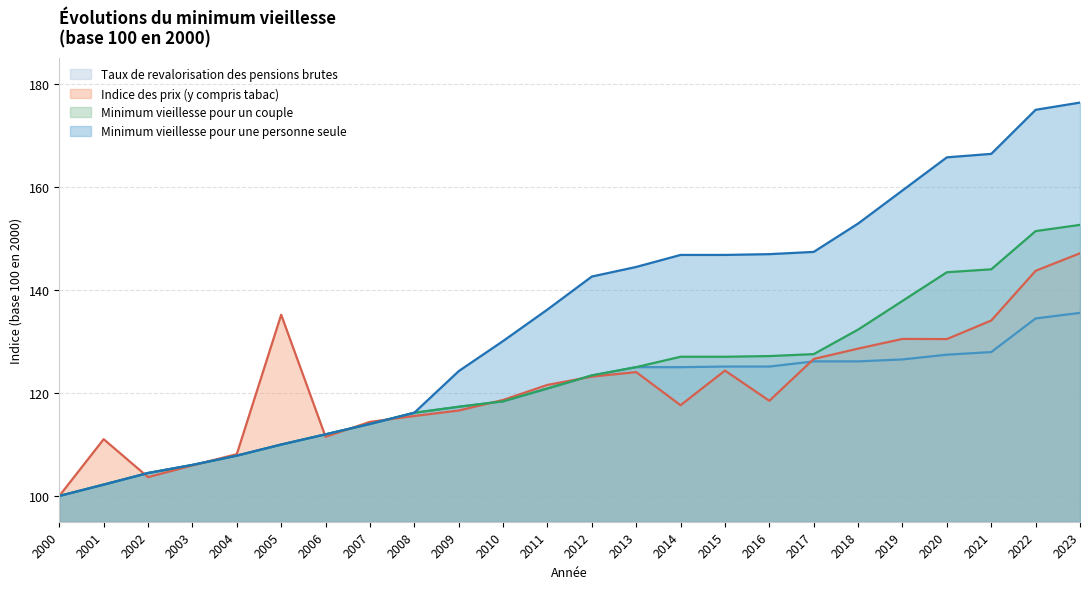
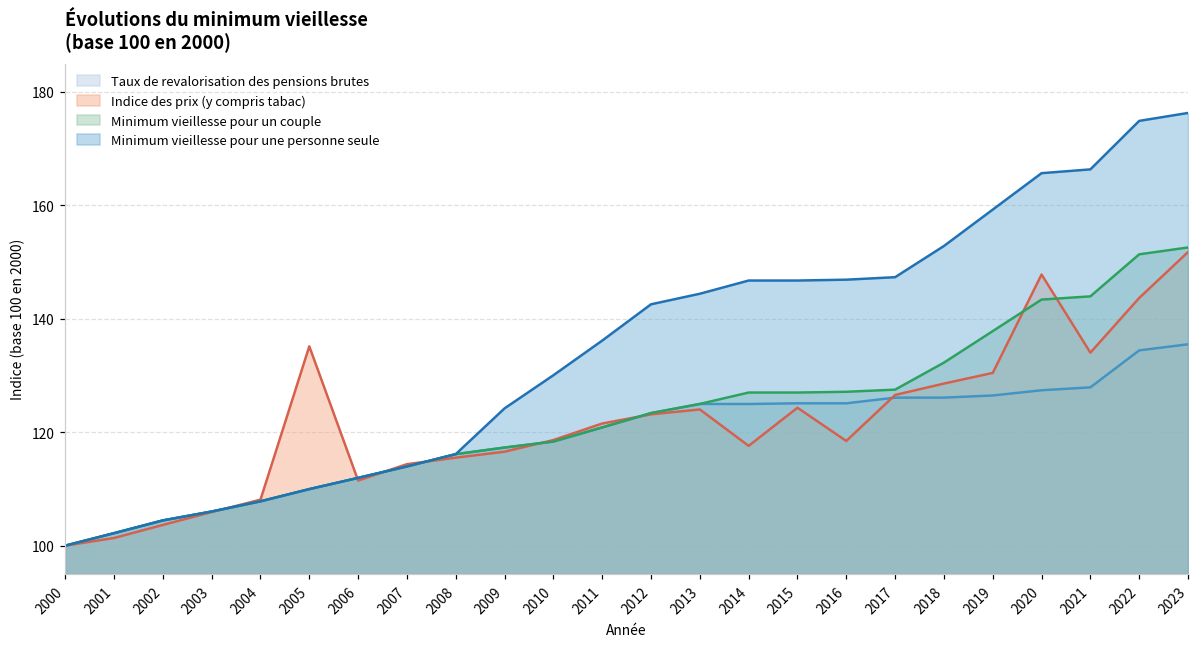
Indice des prix (y compris tabac), 2001: 111 -> 101
Indice des prix (y compris tabac), 2020: 130 -> 148
Indice des prix (y compris tabac), 2023: 147 -> 152
